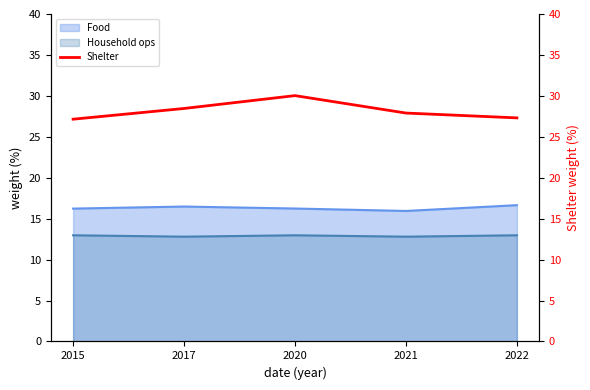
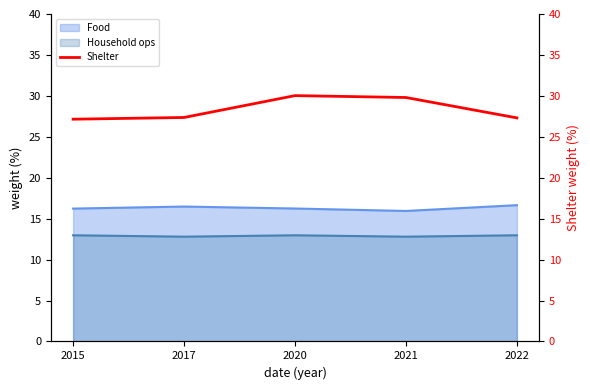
Shelter, 2017: 28 -> 27
Shelter, 2021: 28 -> 30
